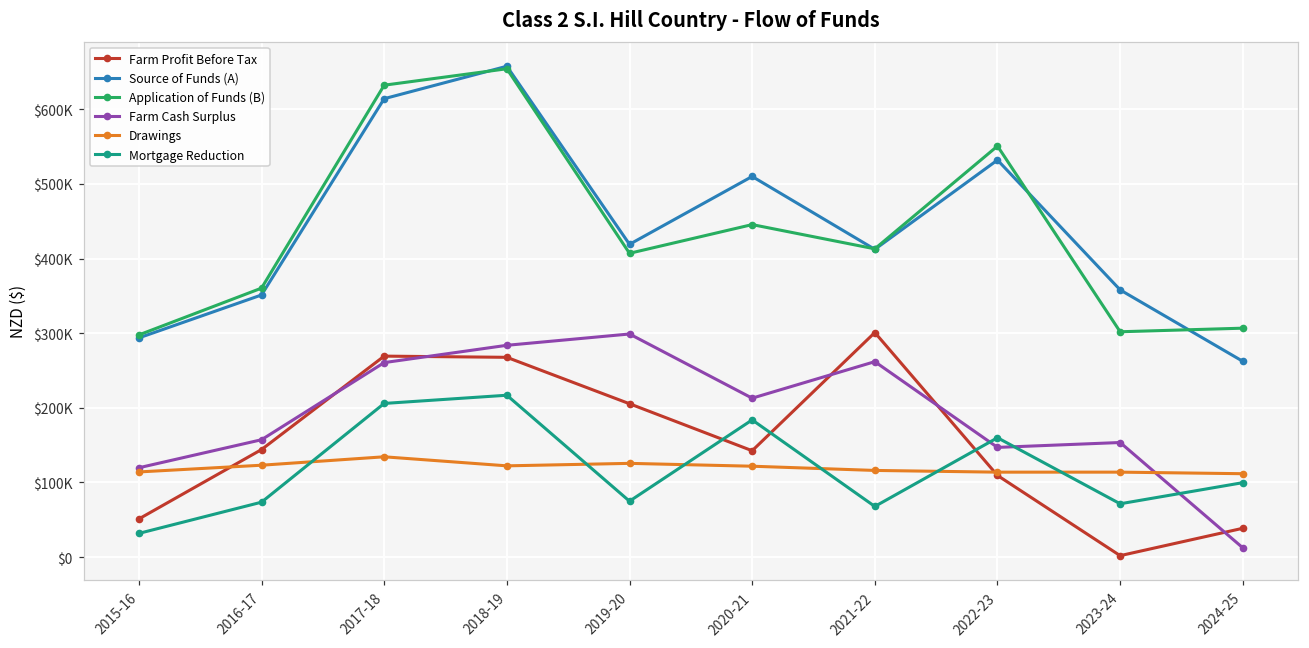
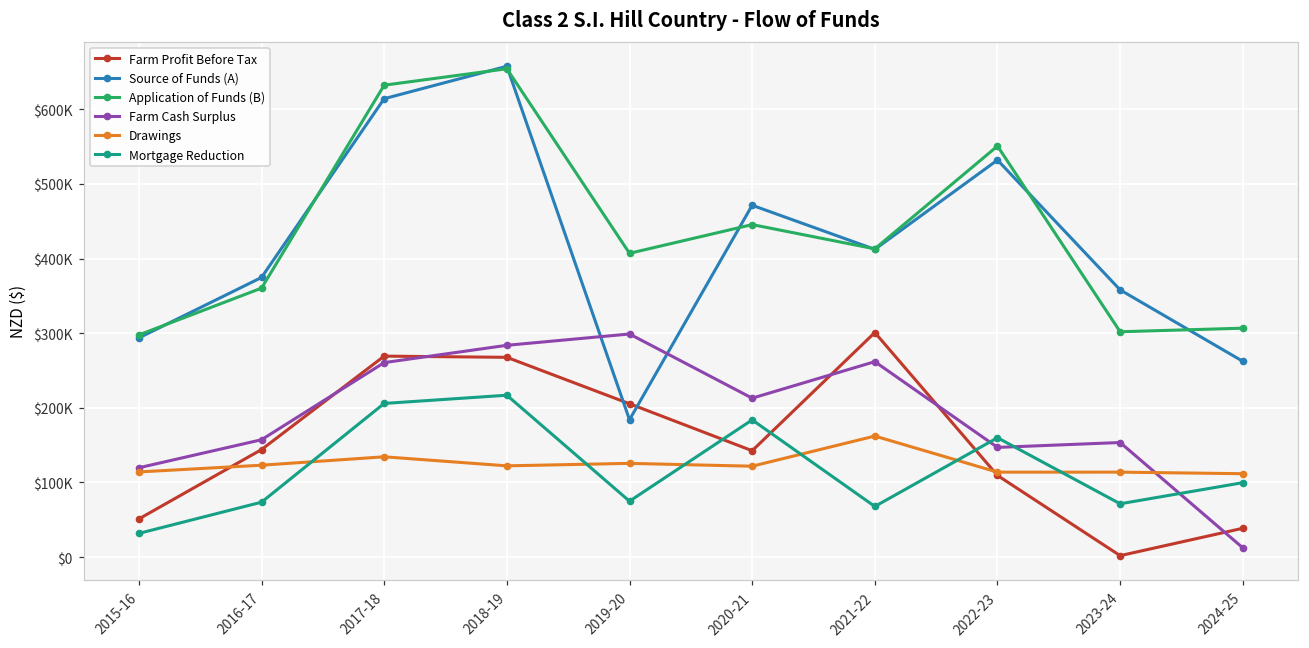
Source of Funds (A), 2016-17: $350000 -> $370000
Source of Funds (A), 2019-20: $420000 -> $180000
Source of Funds (A), 2020-21: $510000 -> $470000
Drawings, 2021-22: $120000 -> $160000
